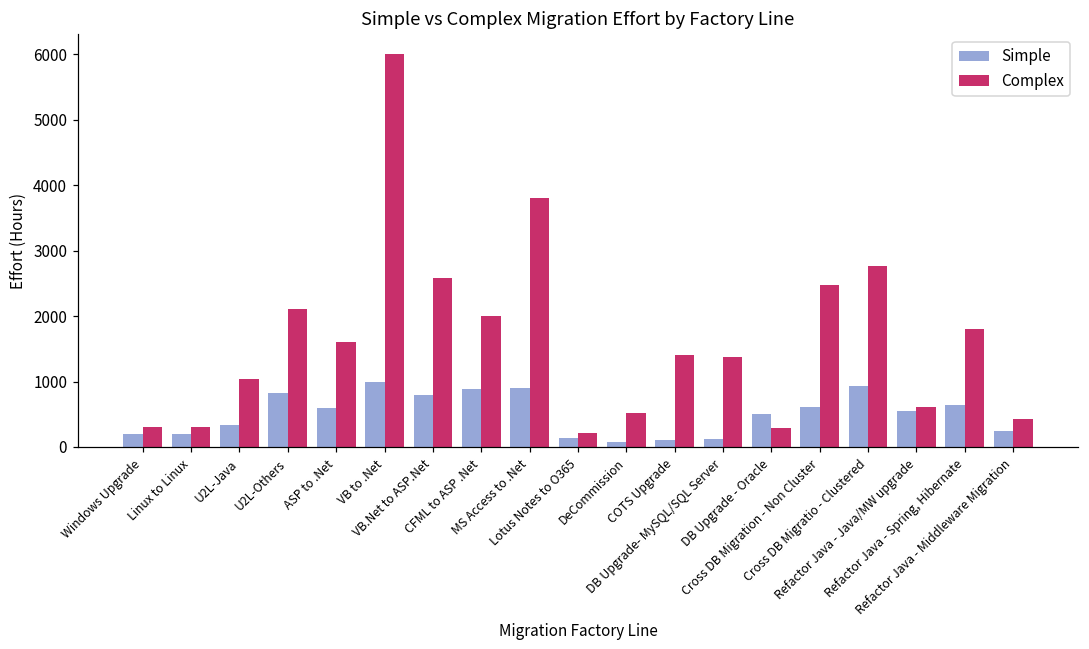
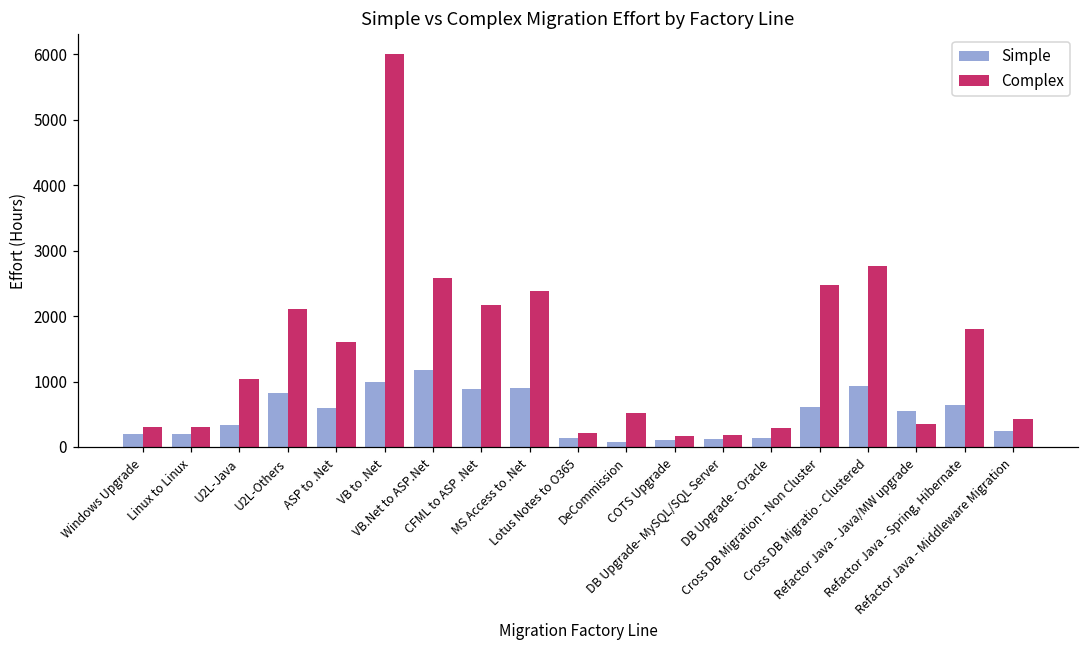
Simple, VB.Net to ASP.Net: 800 -> 1200
Complex, CFML to ASP .Net: 2000 -> 2200
Complex, MS Access to .Net: 3800 -> 2400
Complex, COTS Upgrade: 1400 -> 200
Complex, DB Upgrade- MySQL/SQL Server: 1400 -> 200
Simple, DB Upgrade - Oracle: 500 -> 100
Complex, Refactor Java - Java/MW upgrade: 600 -> 400
